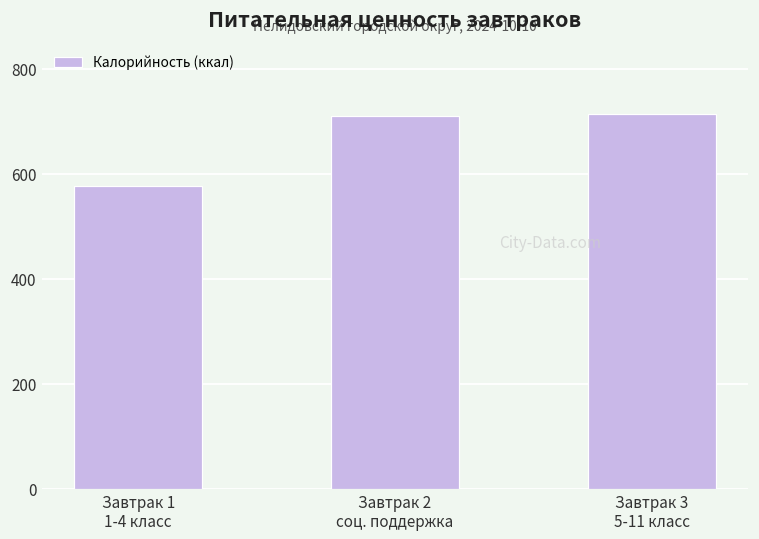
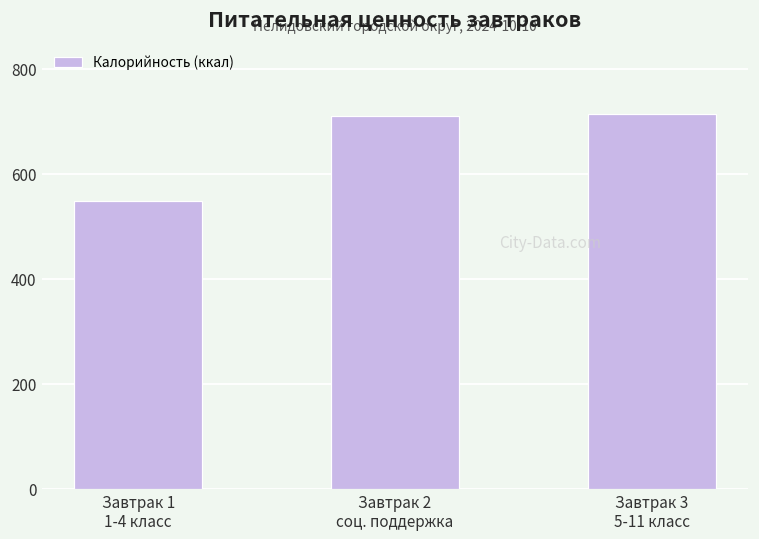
Завтрак 1 1-4 класс: 580 -> 550
